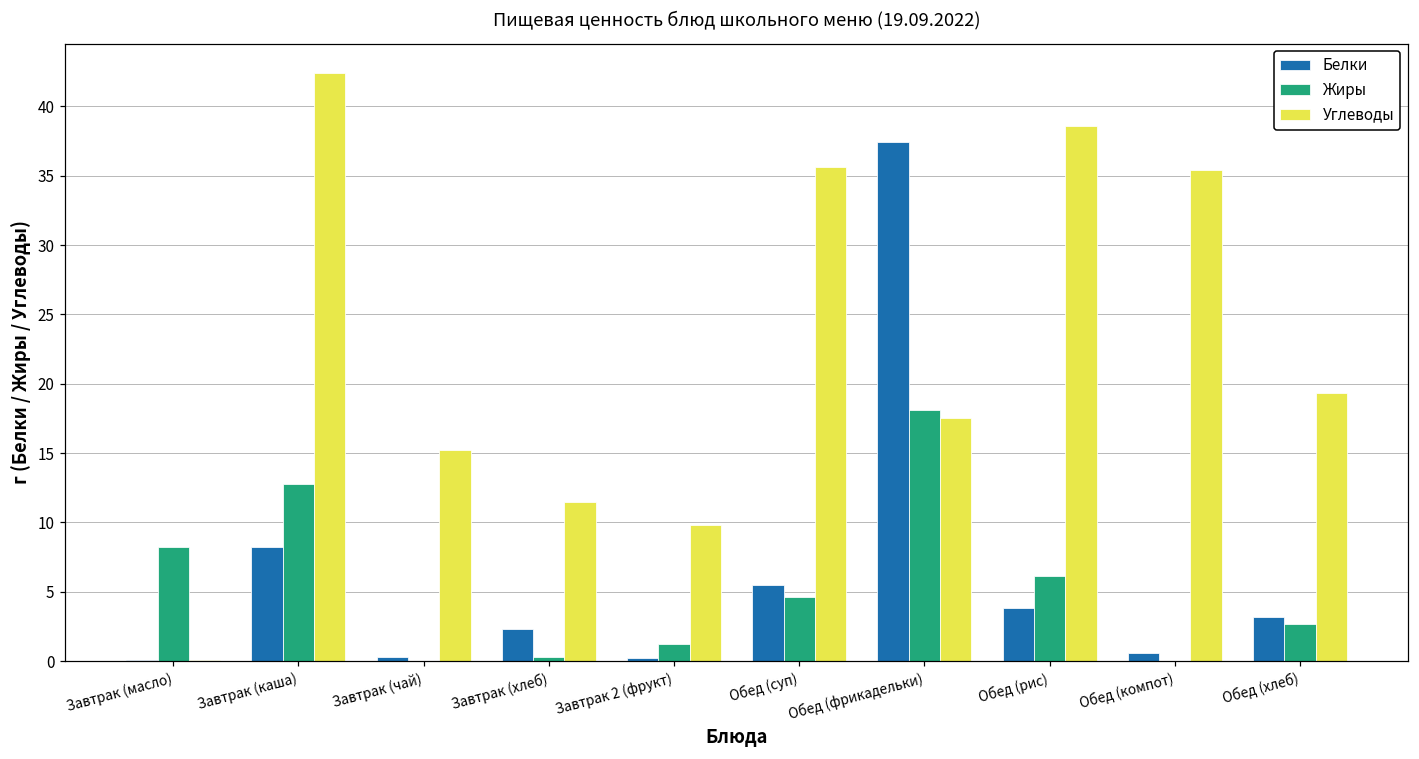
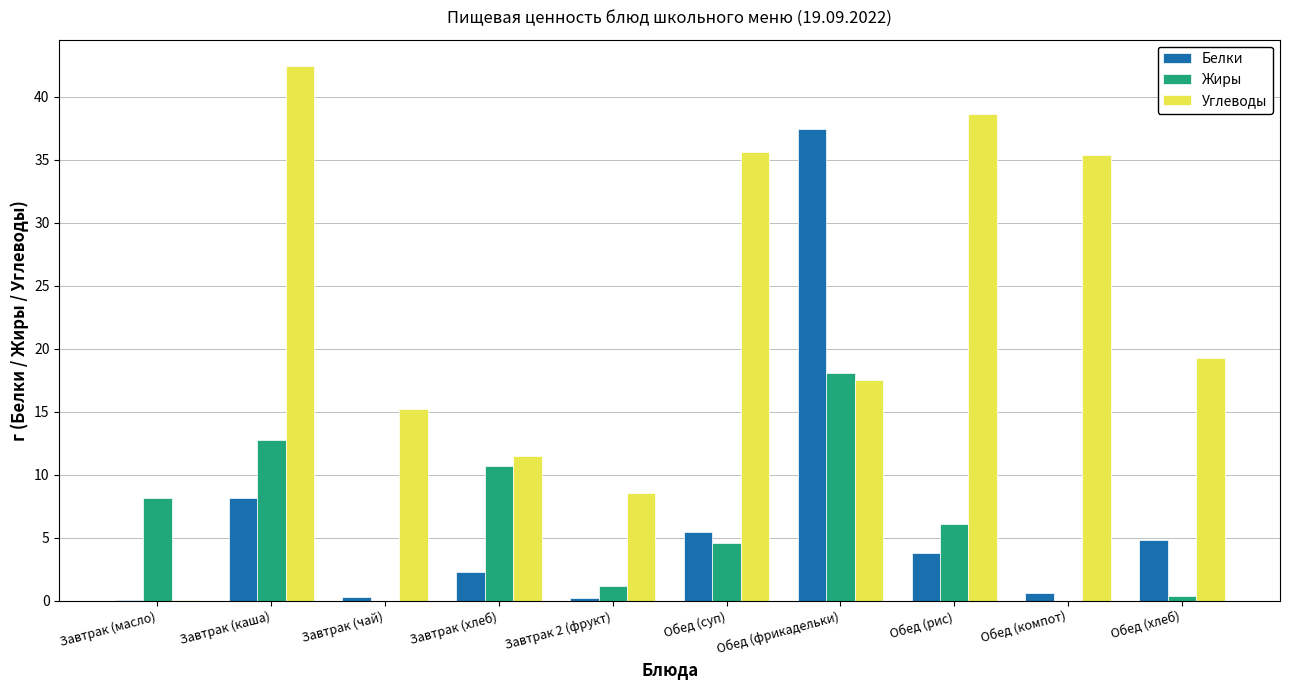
Жиры, Завтрак (хлеб): 0.3 -> 10.7
Углеводы, Завтрак 2 (фрукт): 9.8 -> 8.6
Белки, Обед (хлеб): 3.2 -> 4.8
Жиры, Обед (хлеб): 2.7 -> 0.4
